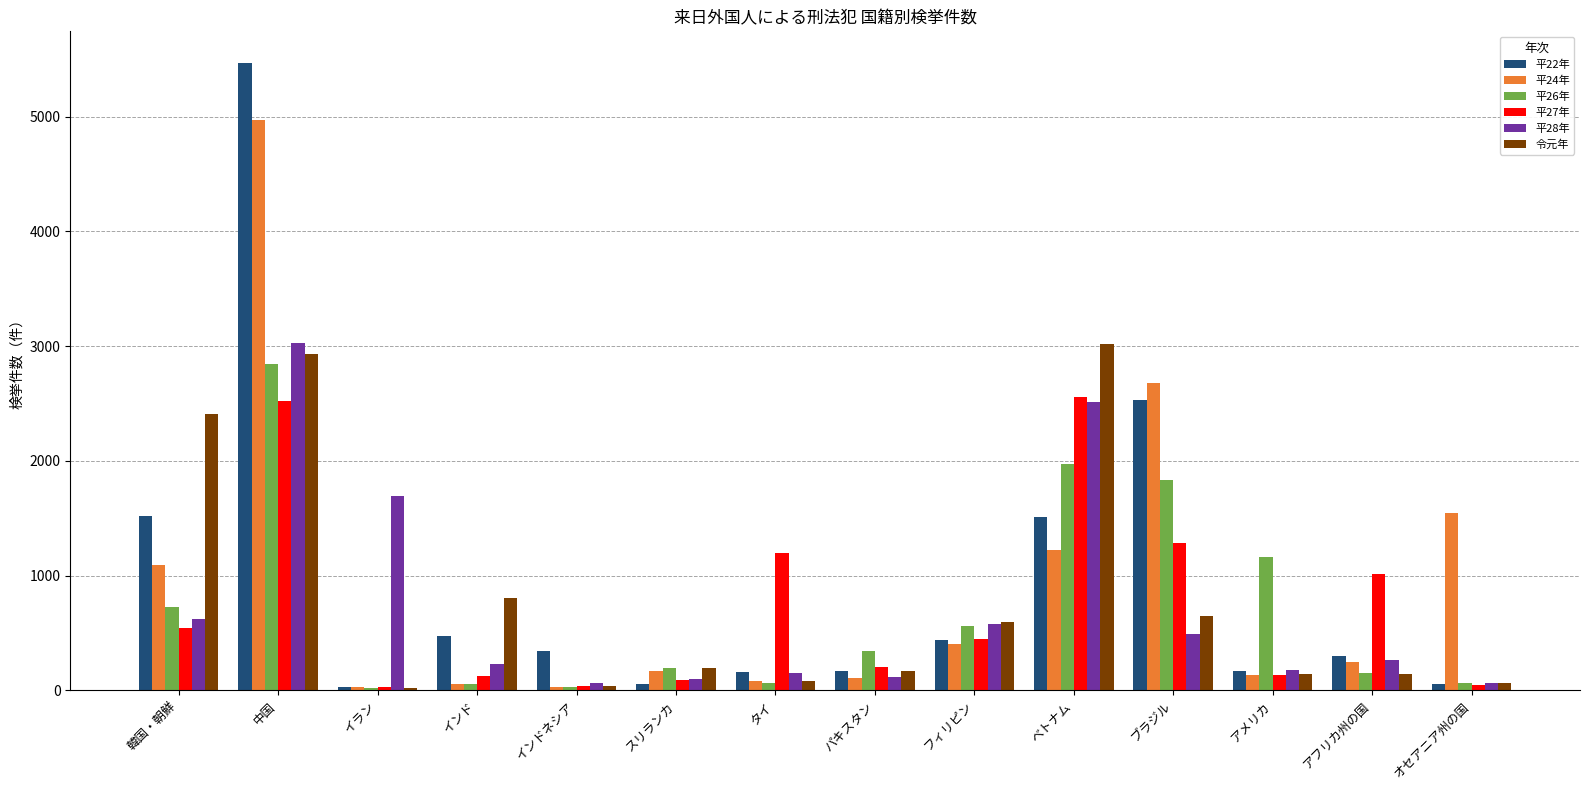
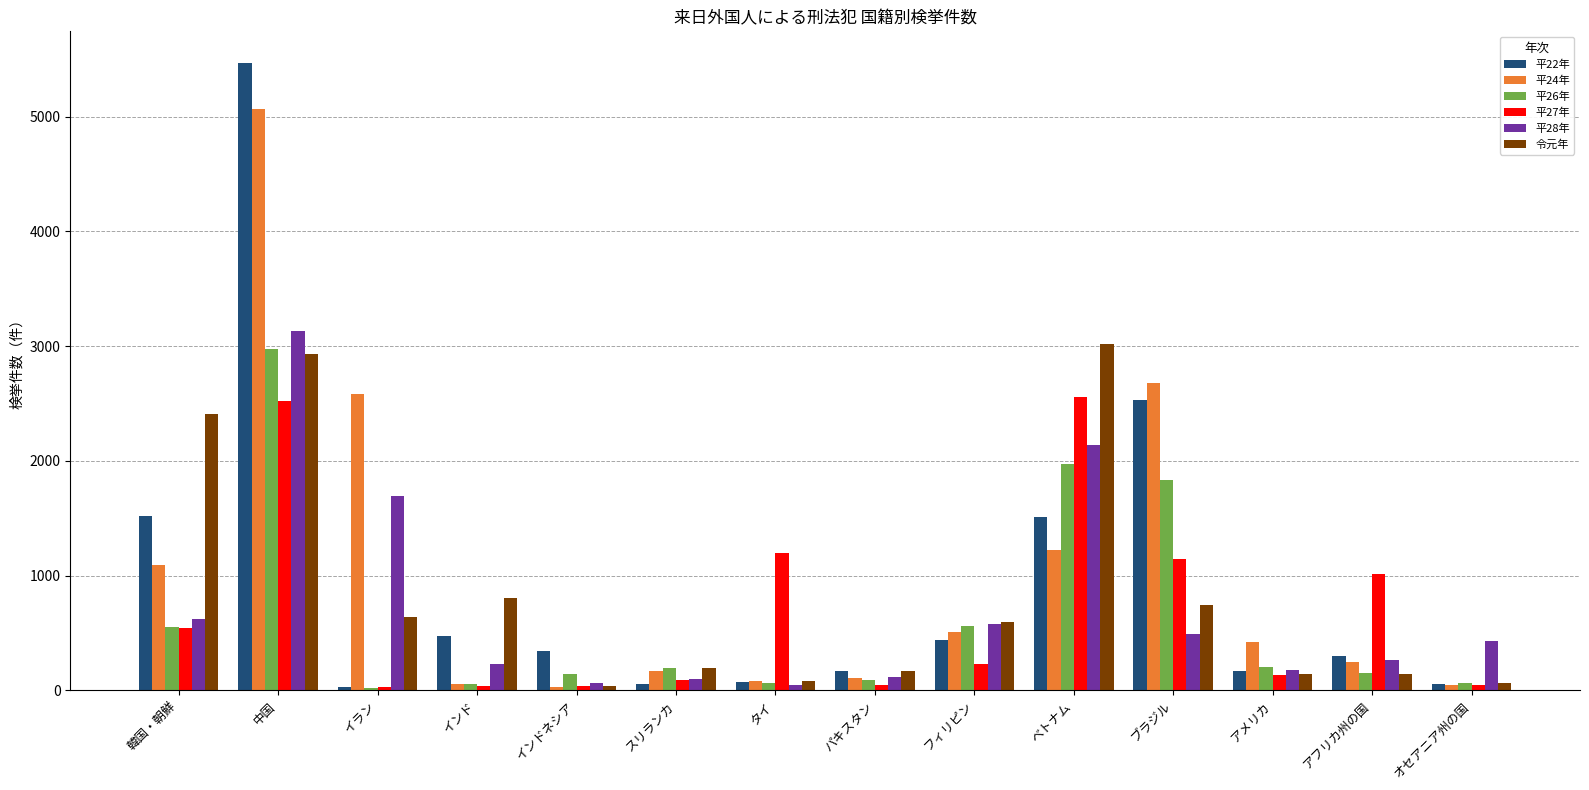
平26年, 韓国・朝鮮: 730 -> 560
平24年, 中国: 4970 -> 5060
平26年, 中国: 2850 -> 2980
平28年, 中国: 3020 -> 3130
平24年, イラン: 30 -> 2580
令元年, イラン: 20 -> 640
平27年, インド: 120 -> 40
平26年, インドネシア: 30 -> 140
平22年, タイ: 160 -> 70
平28年, タイ: 160 -> 50
平26年, パキスタン: 340 -> 90
平27年, パキスタン: 200 -> 50
平24年, フィリピン: 400 -> 510
平27年, フィリピン: 450 -> 230
平28年, ベトナム: 2510 -> 2140
平27年, ブラジル: 1280 -> 1150
令元年, ブラジル: 650 -> 740
平24年, アメリカ: 130 -> 420
平26年, アメリカ: 1160 -> 210
平24年, オセアニア州の国: 1550 -> 40
平28年, オセアニア州の国: 70 -> 430
